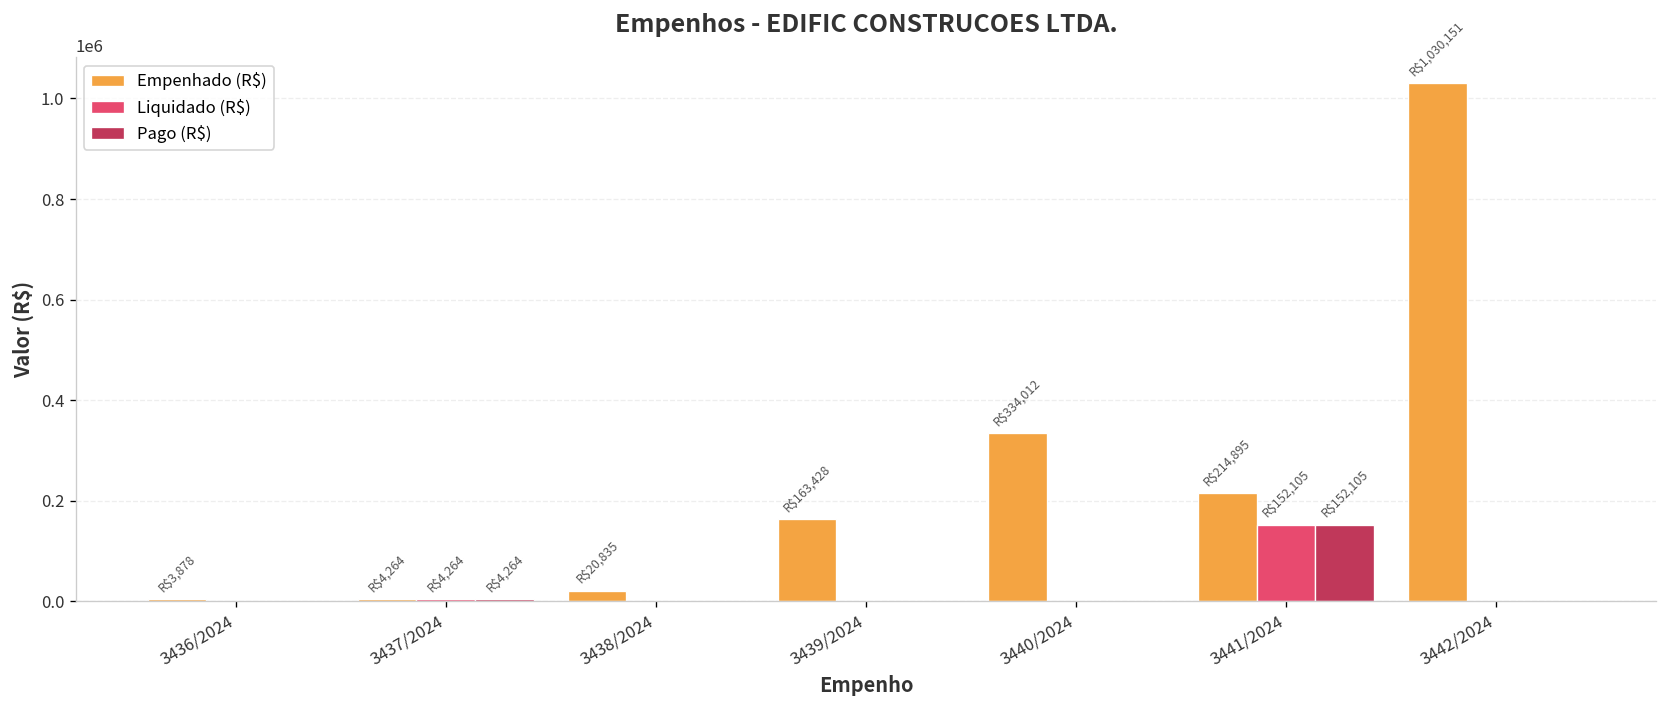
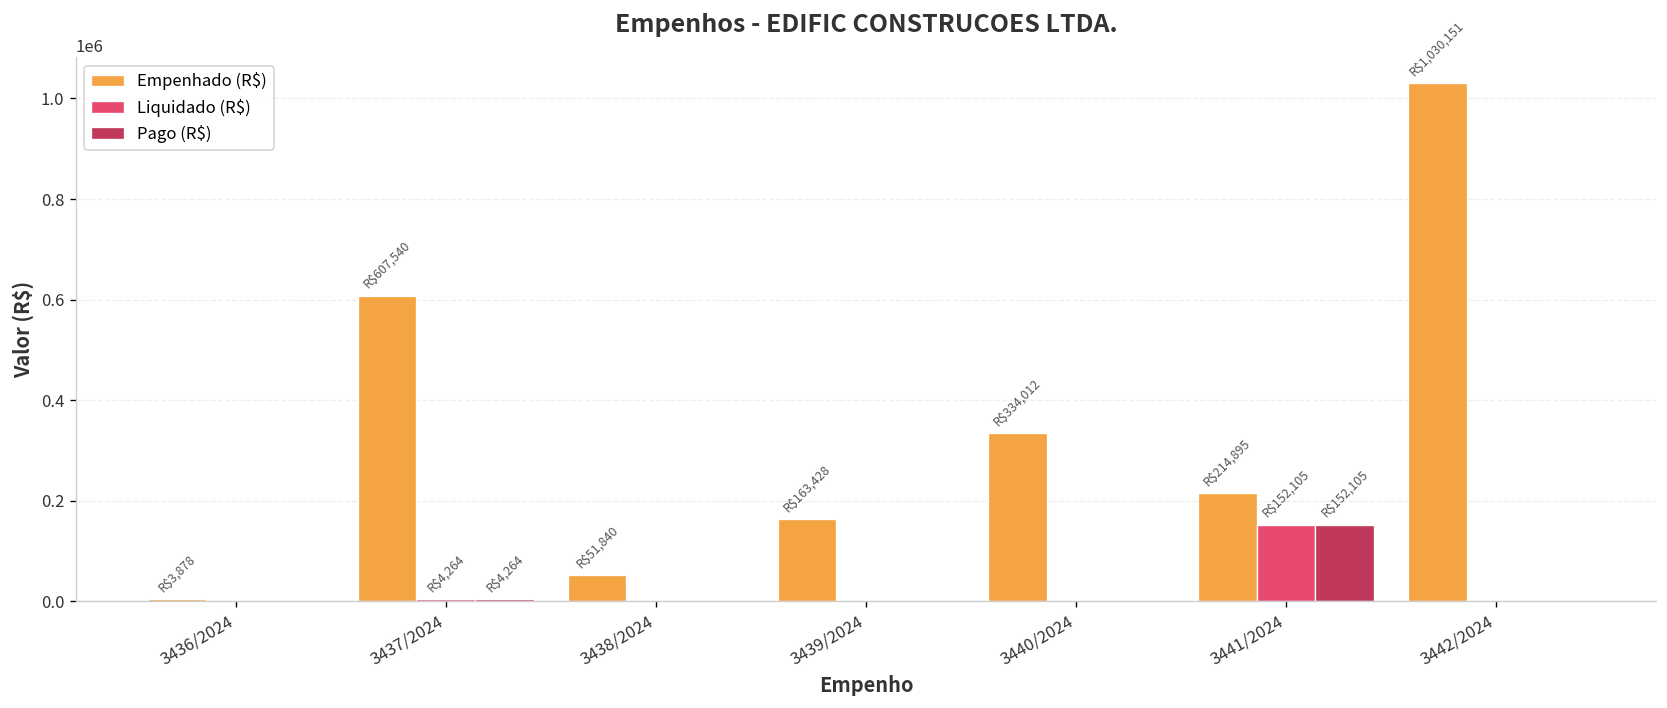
Empenhado (R$), 3437/2024: $4,264 -> $607,540
Empenhado (R$), 3438/2024: $20,835 -> $51,840
